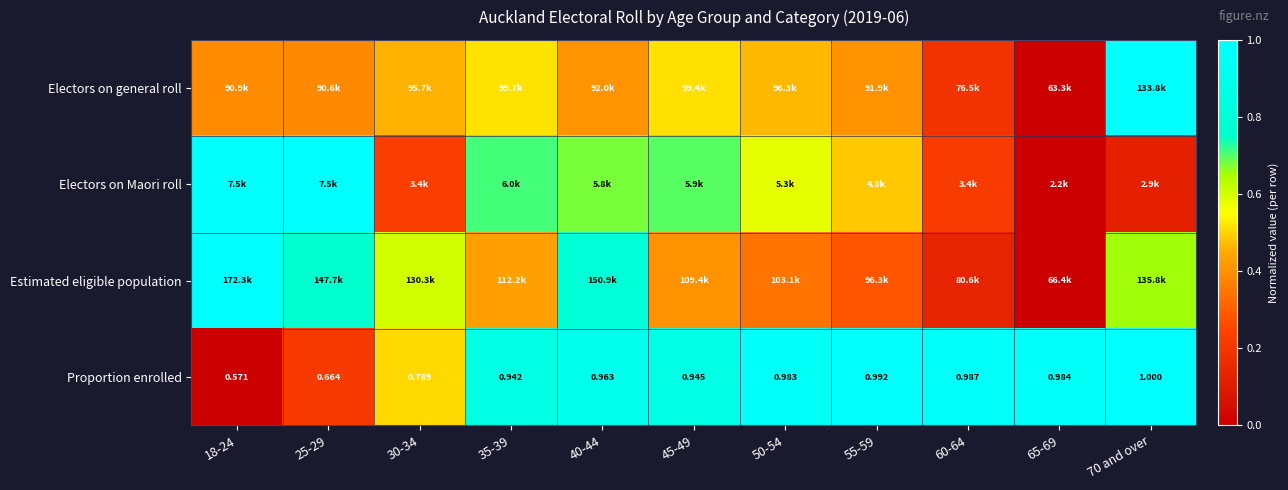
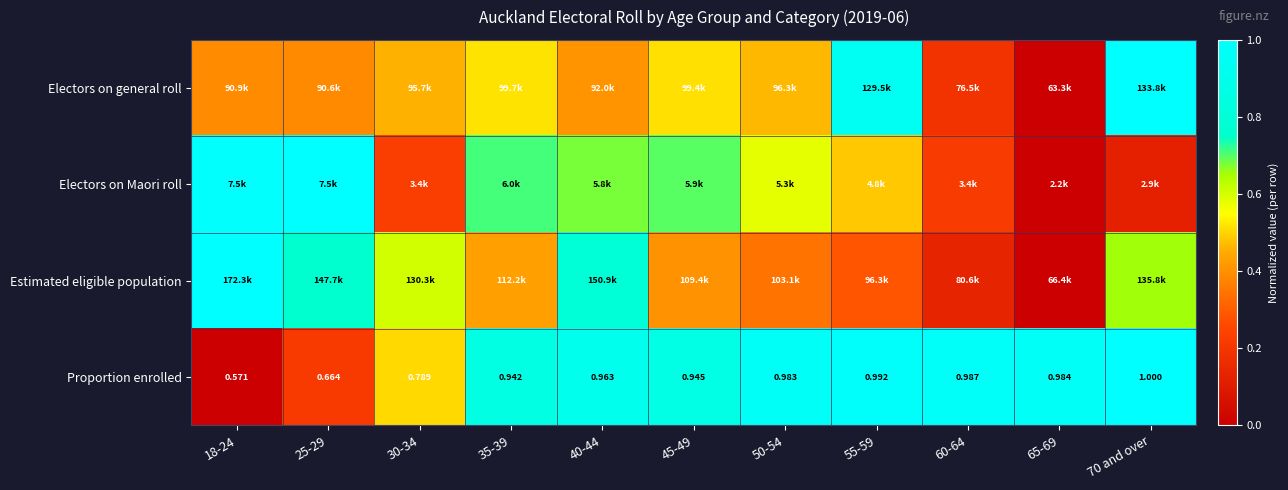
Electors on general roll, 55-59: 91.9k -> 129.5k
